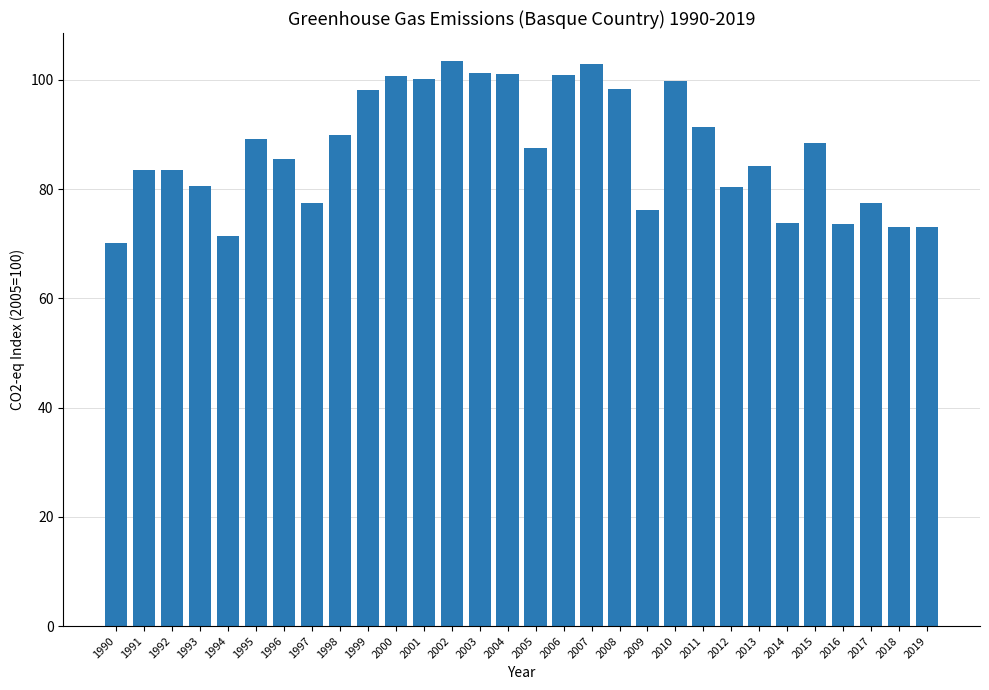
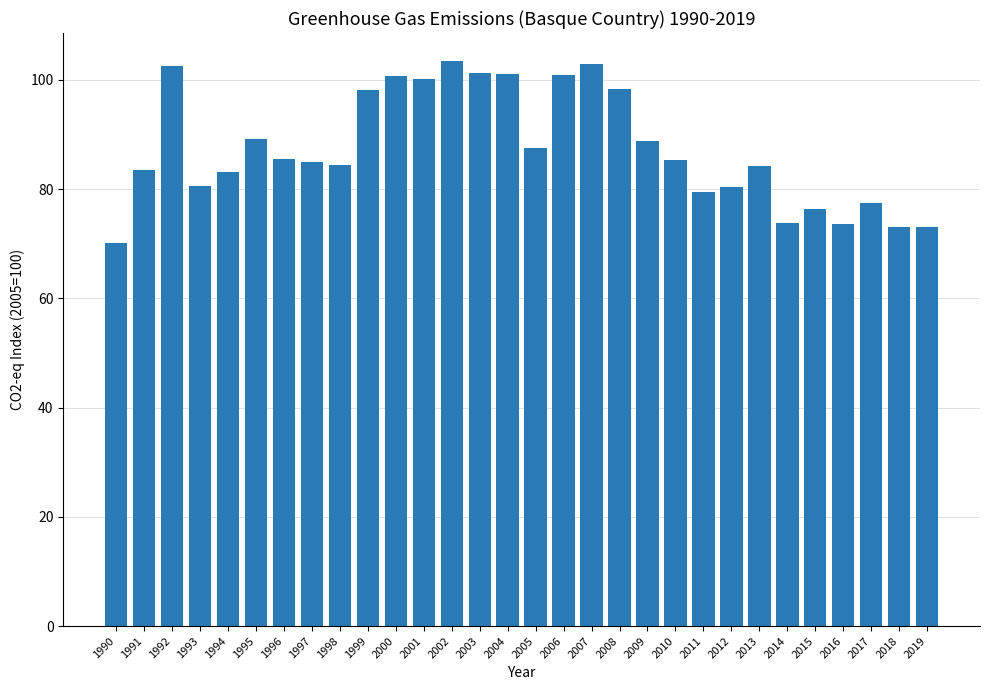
1992: 83 -> 103
1994: 71 -> 83
1997: 77 -> 85
1998: 90 -> 84
2009: 76 -> 89
2010: 100 -> 85
2011: 91 -> 80
2015: 88 -> 76
